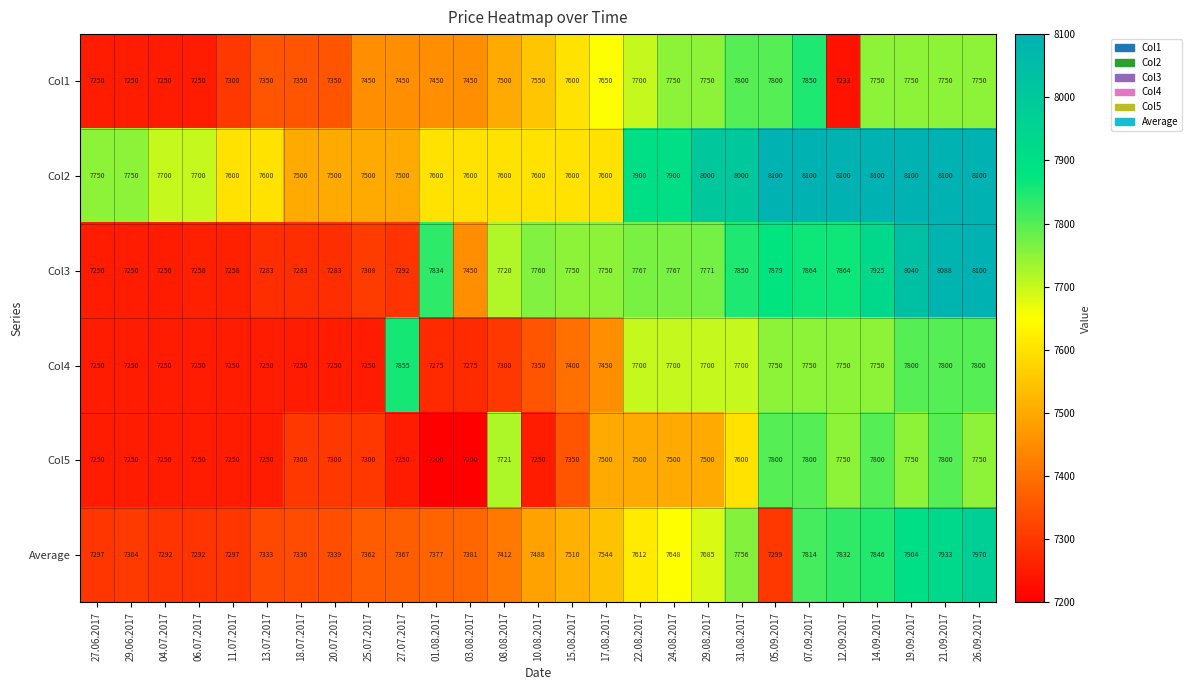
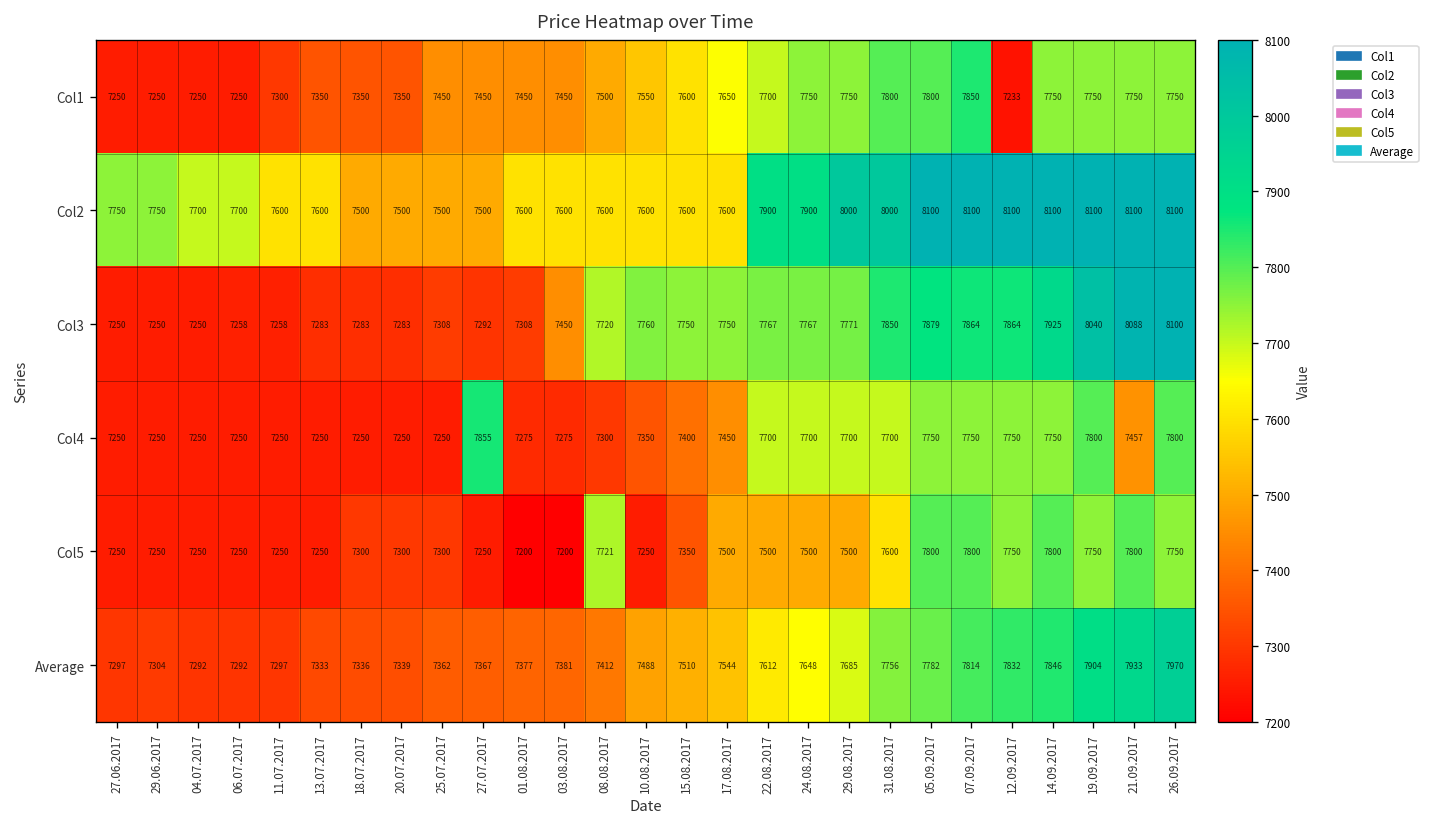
Col3, 01.08.2017: 7834 -> 7308
Col4, 21.09.2017: 7800 -> 7457
Average, 05.09.2017: 7299 -> 7782
